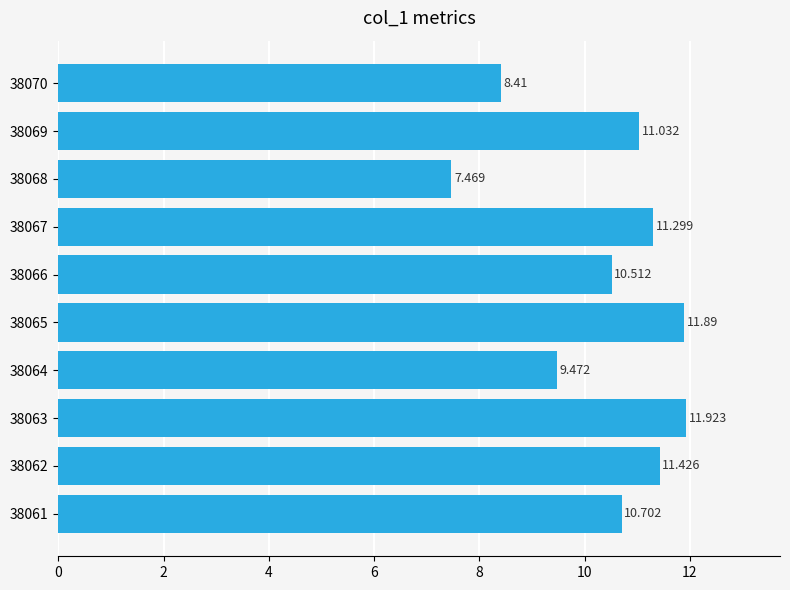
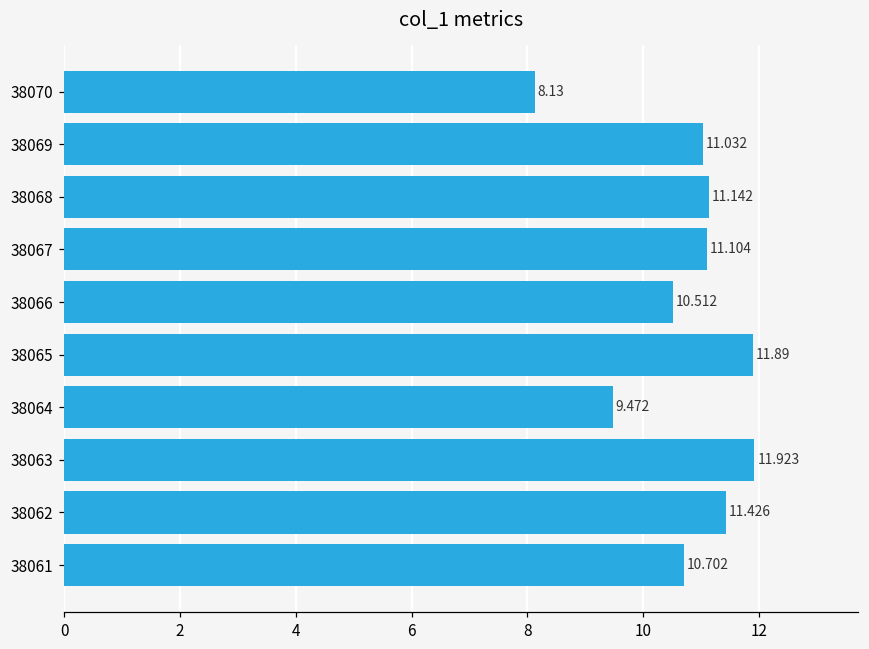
38070: 8.41 -> 8.13
38068: 7.469 -> 11.142
38067: 11.299 -> 11.104
